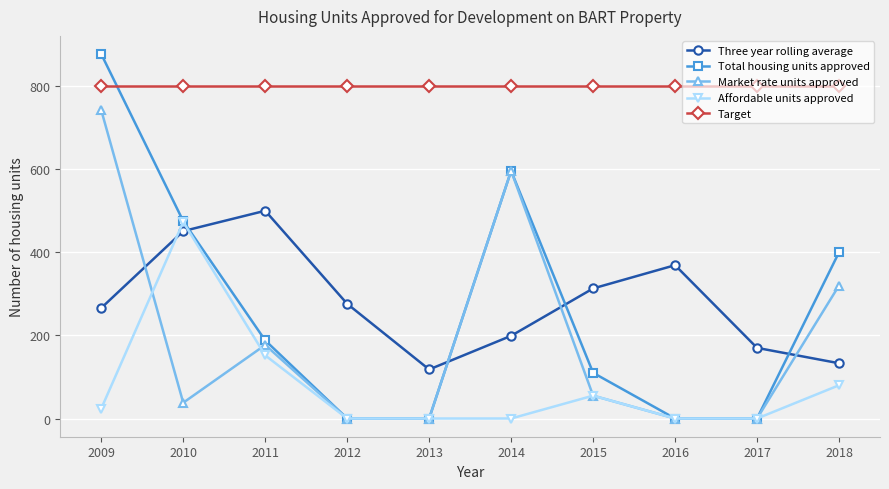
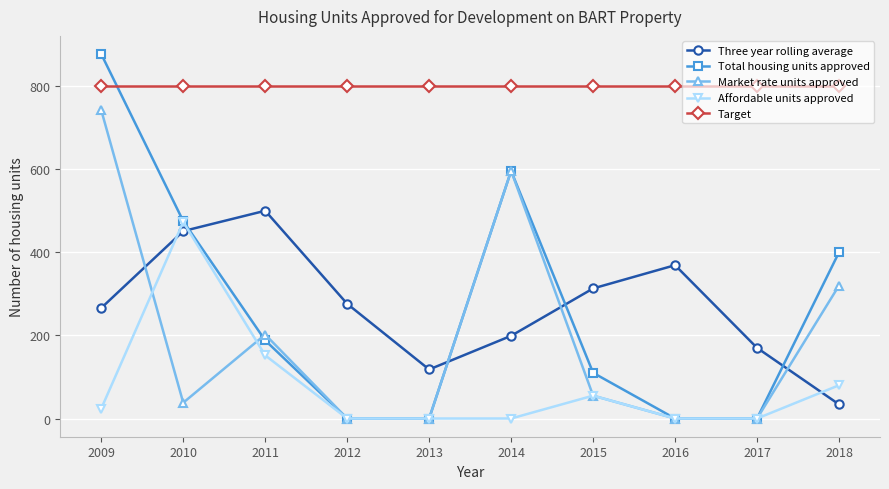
Market rate units approved, 2011: 180 -> 200
Three year rolling average, 2018: 130 -> 30
